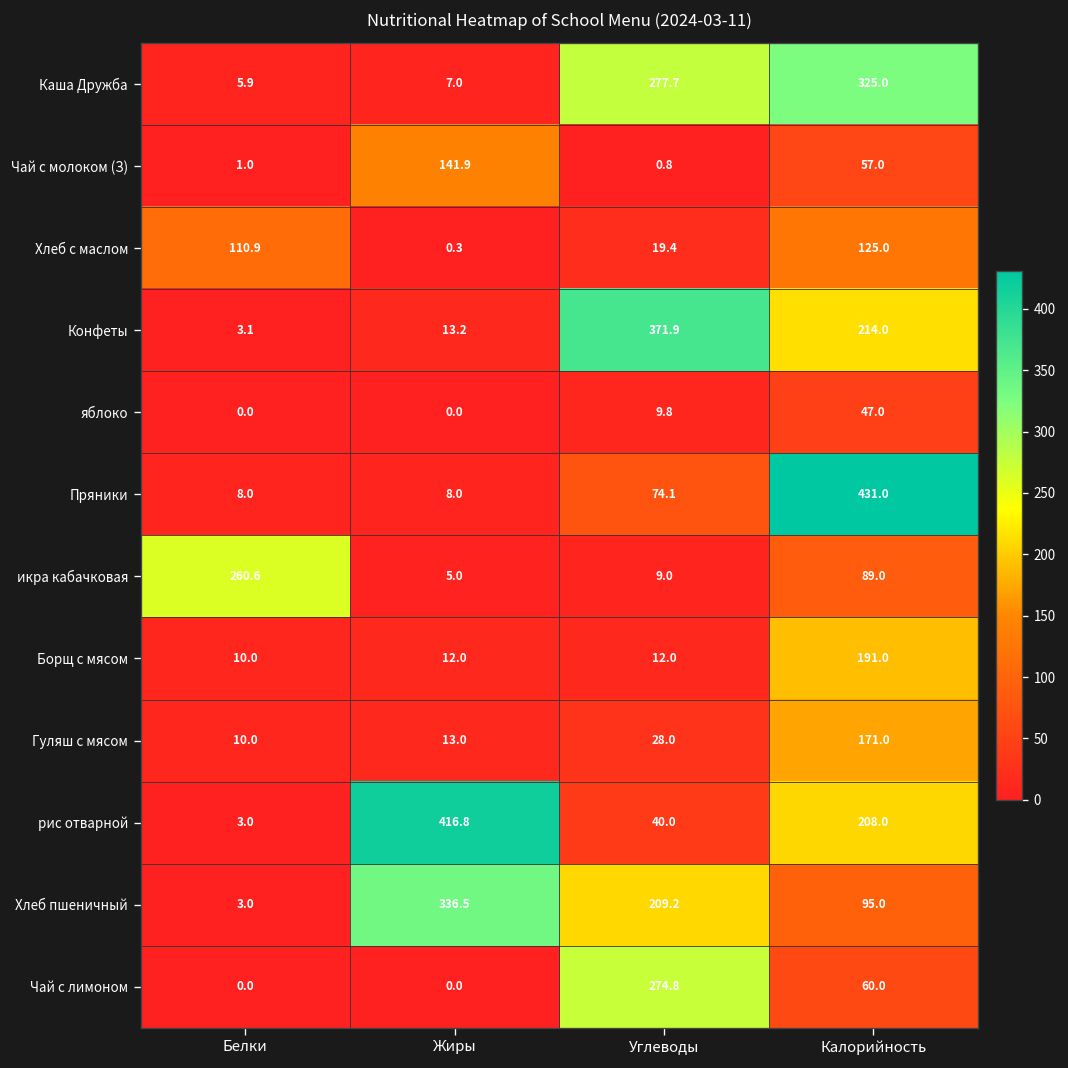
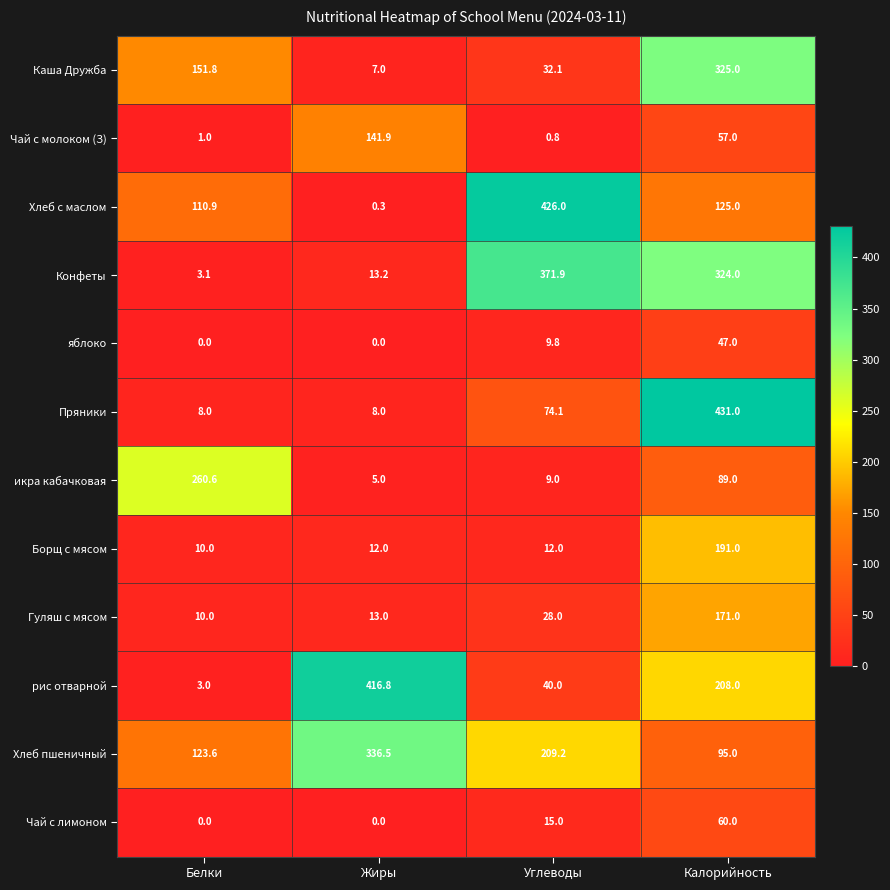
Каша Дружба, Белки: 5.9 -> 151.8
Каша Дружба, Углеводы: 277.7 -> 32.1
Хлеб с маслом, Углеводы: 19.4 -> 426.0
Конфеты, Калорийность: 214.0 -> 324.0
Хлеб пшеничный, Белки: 3.0 -> 123.6
Чай с лимоном, Углеводы: 274.8 -> 15.0
